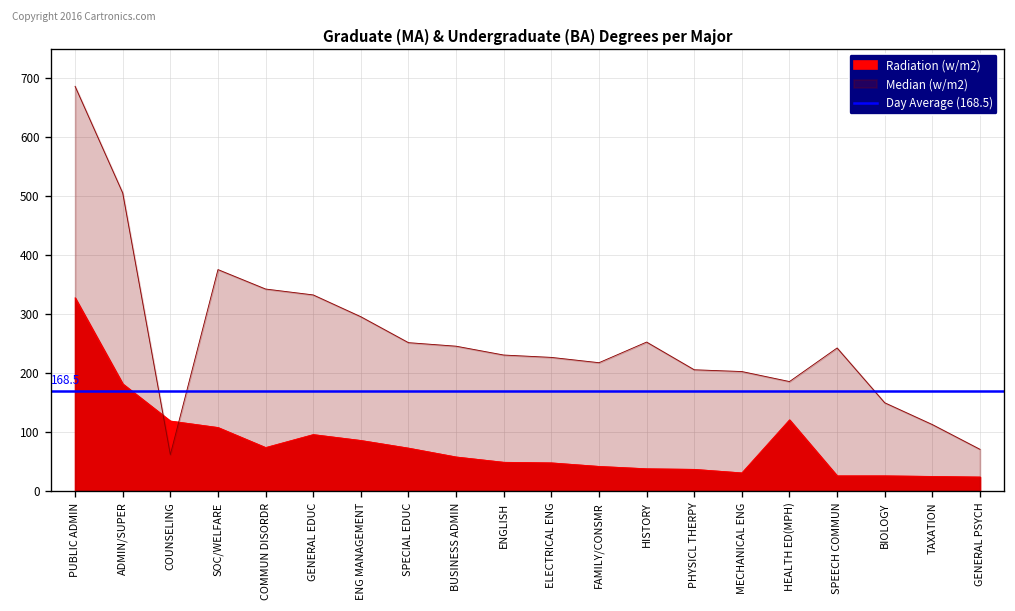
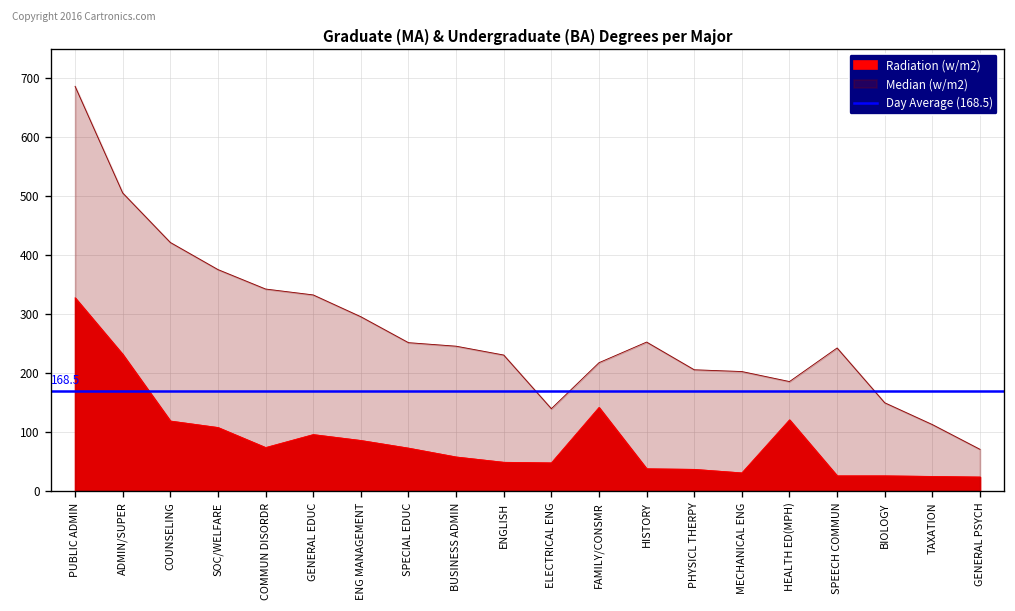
Radiation (w/m2), ADMIN/SUPER: 180 -> 230
Median (w/m2), COUNSELING: 60 -> 420
Median (w/m2), ELECTRICAL ENG: 230 -> 140
Radiation (w/m2), FAMILY/CONSMR: 40 -> 140
